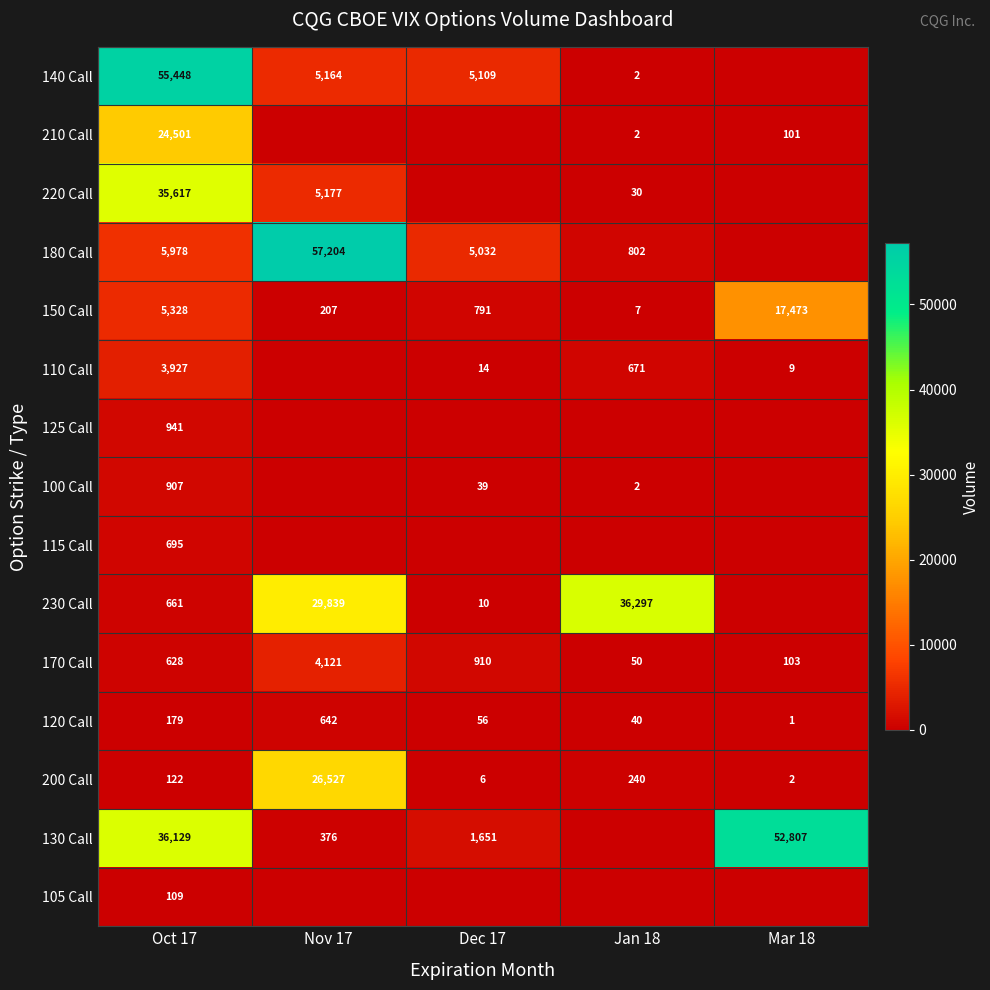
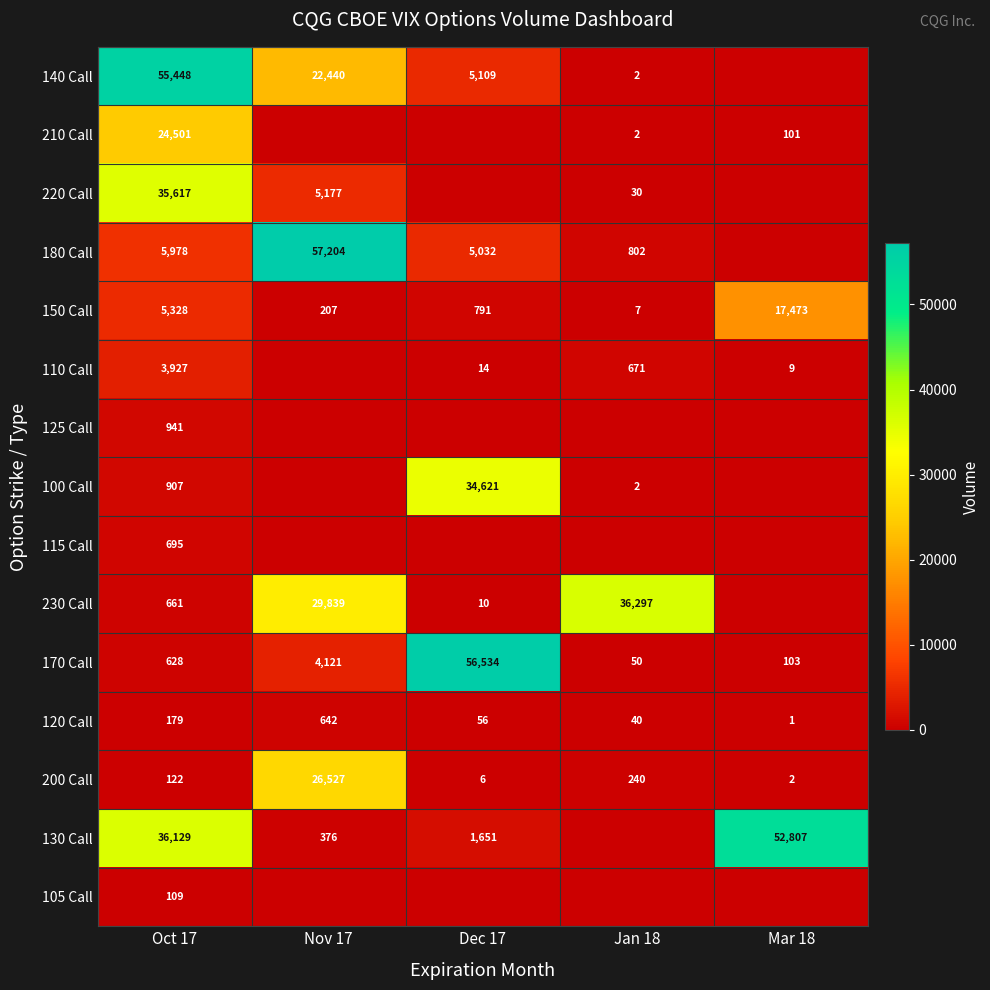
140 Call, Nov 17: 5,164 -> 22,440
100 Call, Dec 17: 39 -> 34,621
170 Call, Dec 17: 910 -> 56,534
